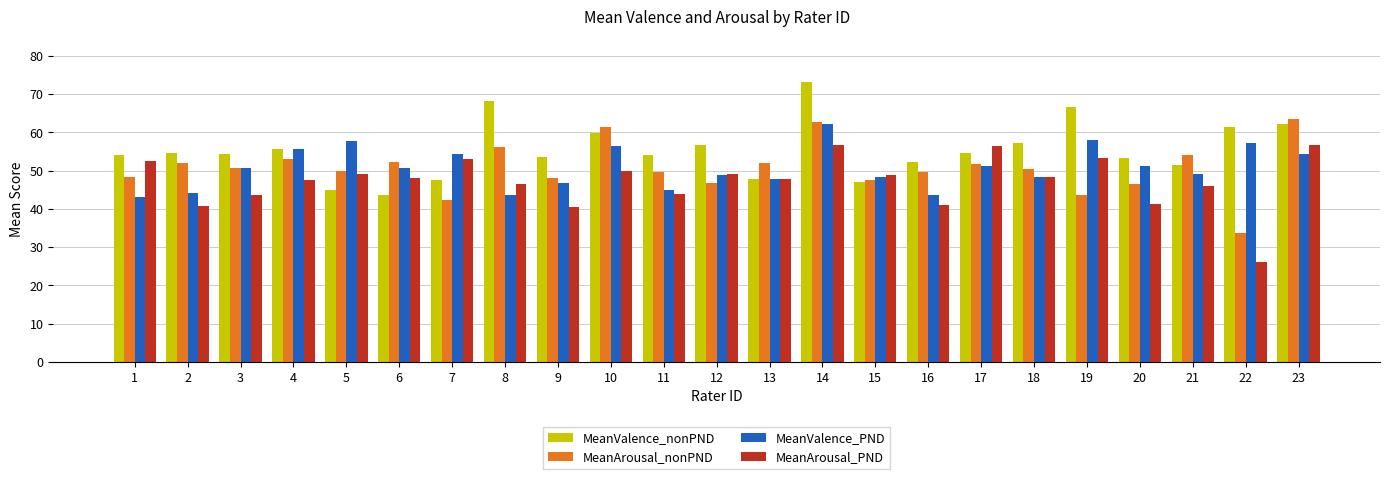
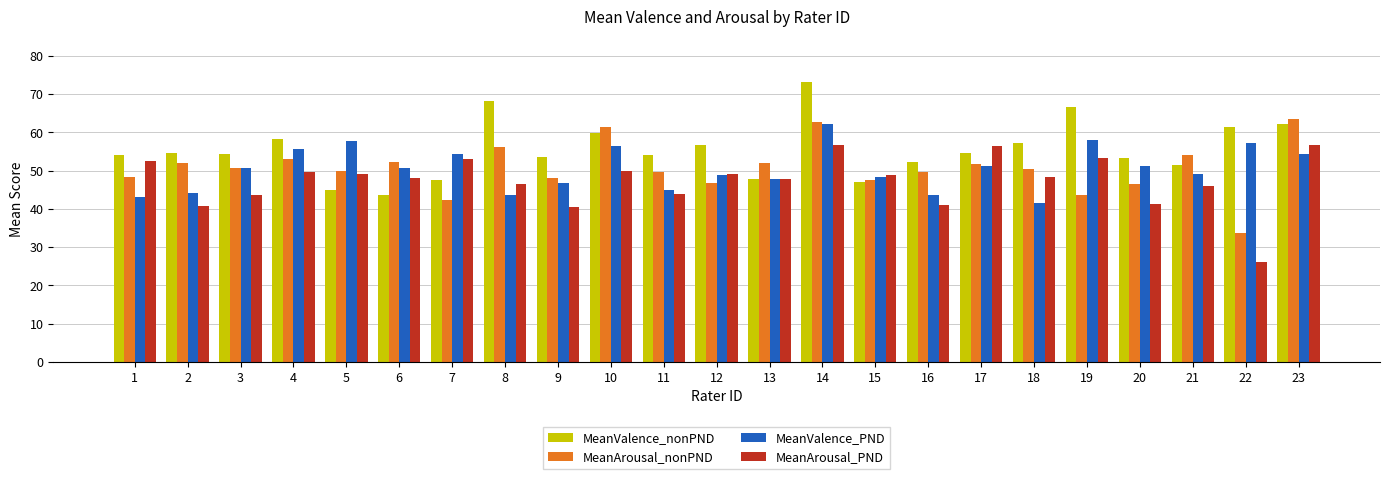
MeanValence_nonPND, 4: 56 -> 58
MeanArousal_PND, 4: 48 -> 50
MeanValence_PND, 18: 48 -> 42
